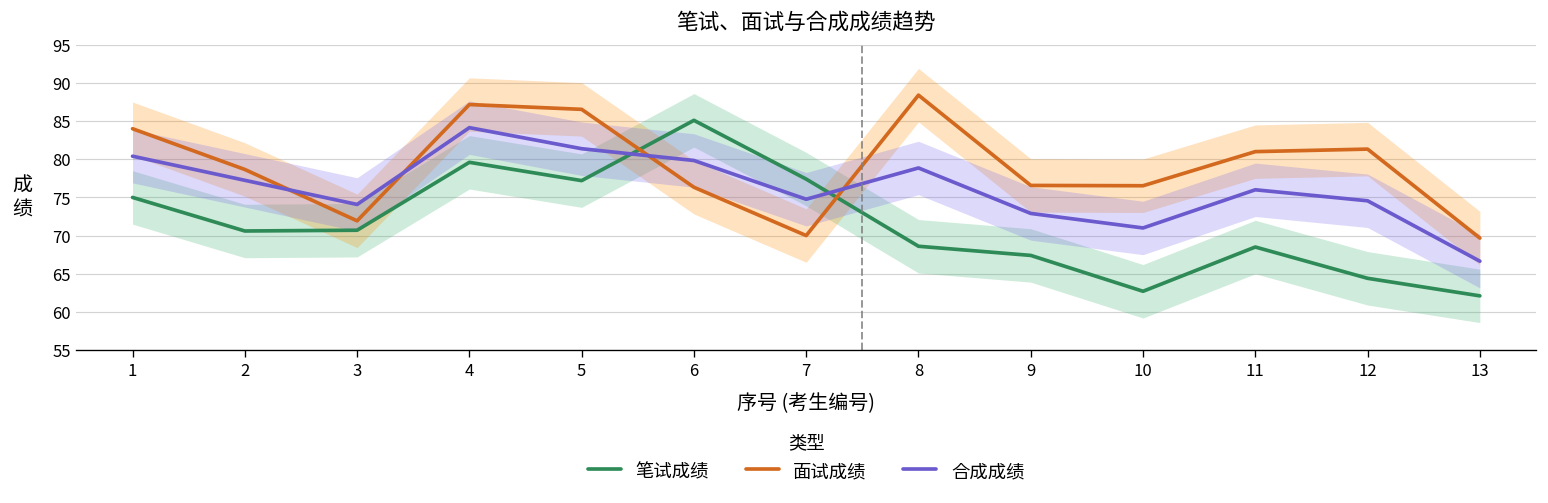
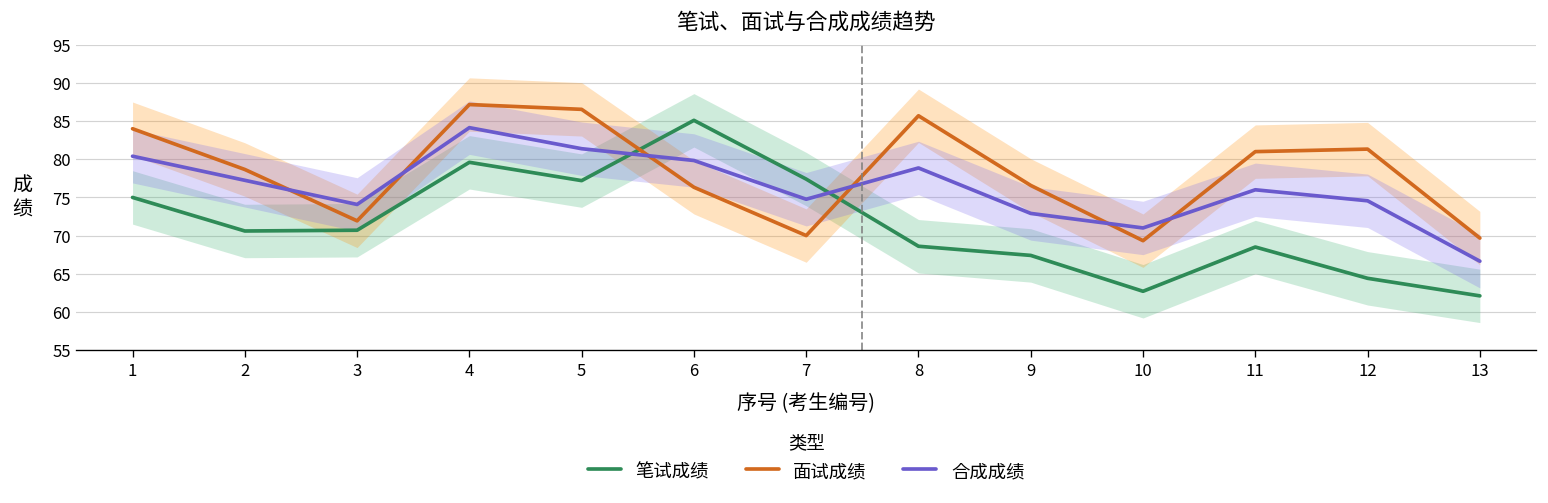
面试成绩, 8: 88 -> 86
面试成绩, 10: 77 -> 69
